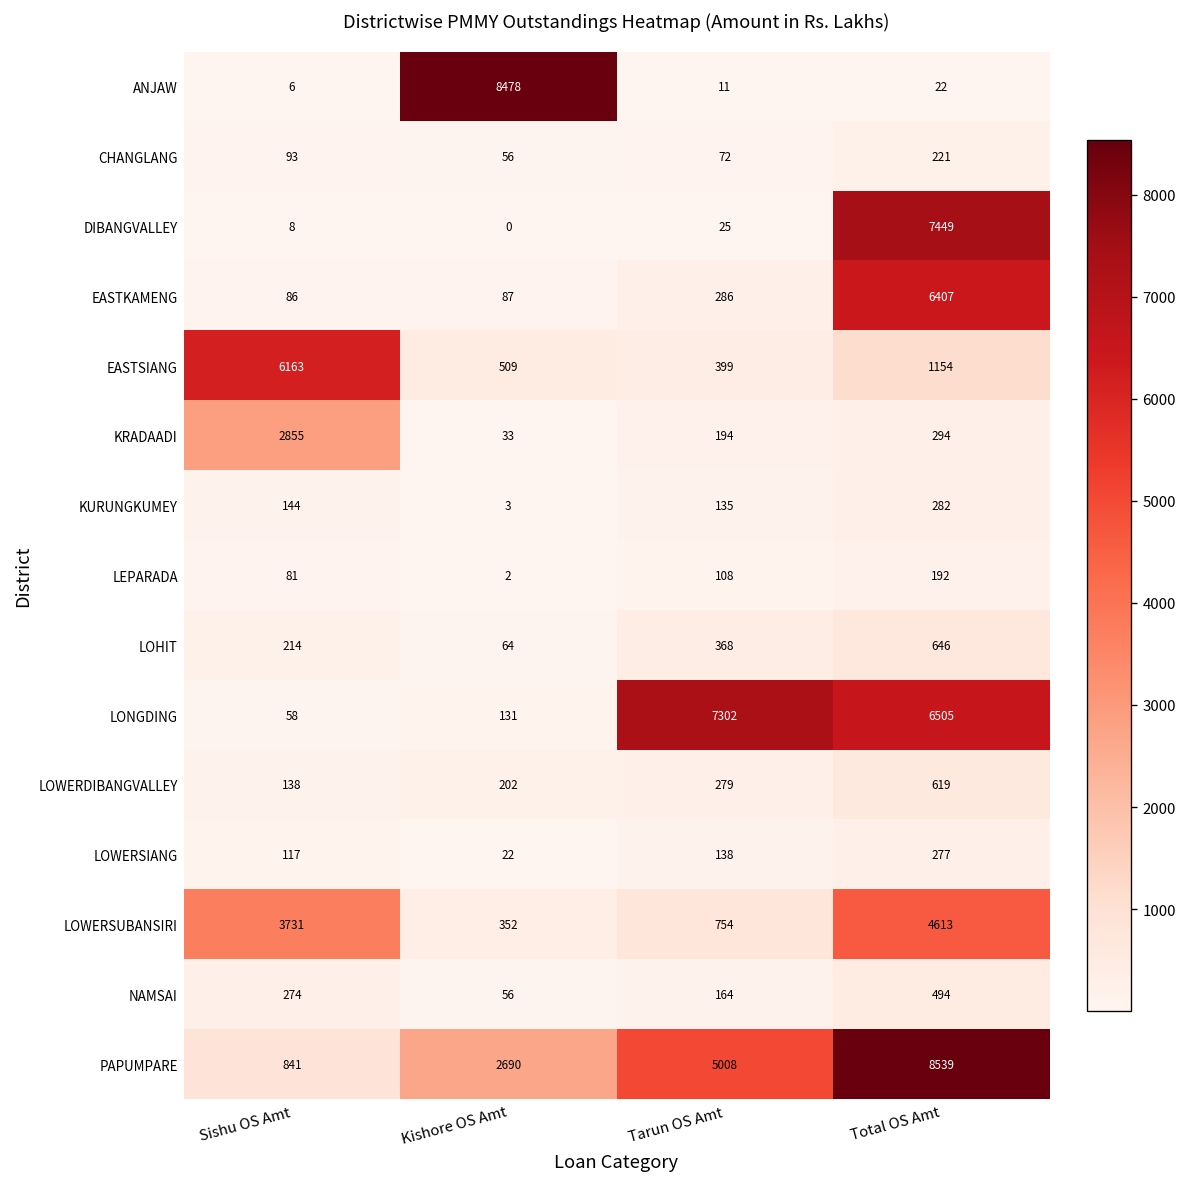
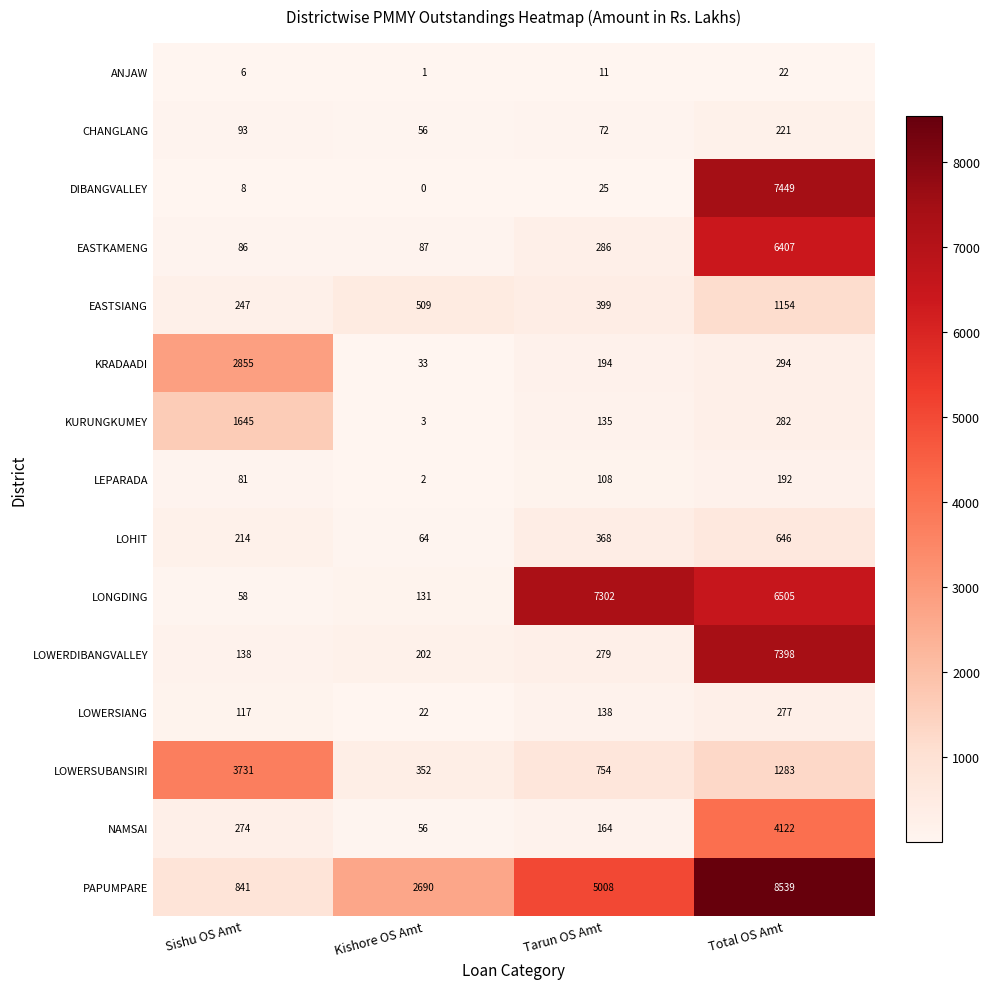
ANJAW, Kishore OS Amt: 8478 -> 1
EASTSIANG, Sishu OS Amt: 6163 -> 247
KURUNGKUMEY, Sishu OS Amt: 144 -> 1645
LOWERDIBANGVALLEY, Total OS Amt: 619 -> 7398
LOWERSUBANSIRI, Total OS Amt: 4613 -> 1283
NAMSAI, Total OS Amt: 494 -> 4122
